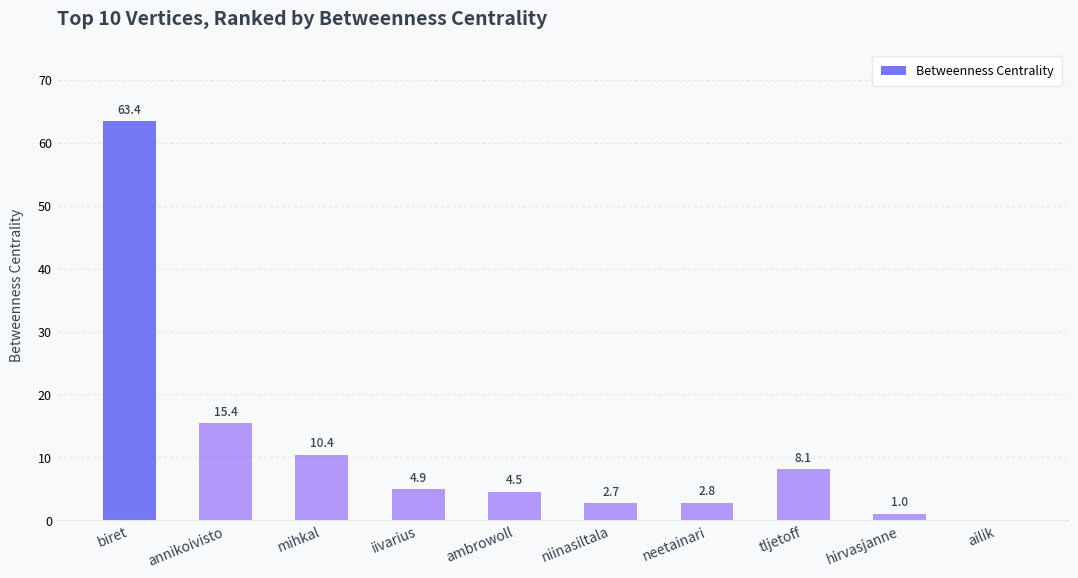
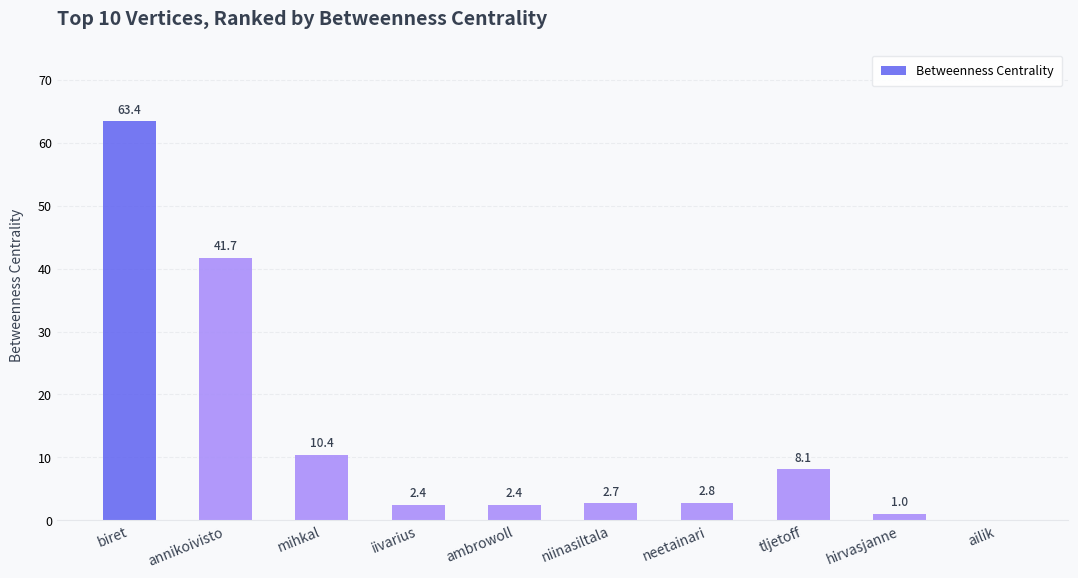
annikoivisto: 15.4 -> 41.7
iivarius: 4.9 -> 2.4
ambrowoll: 4.5 -> 2.4
